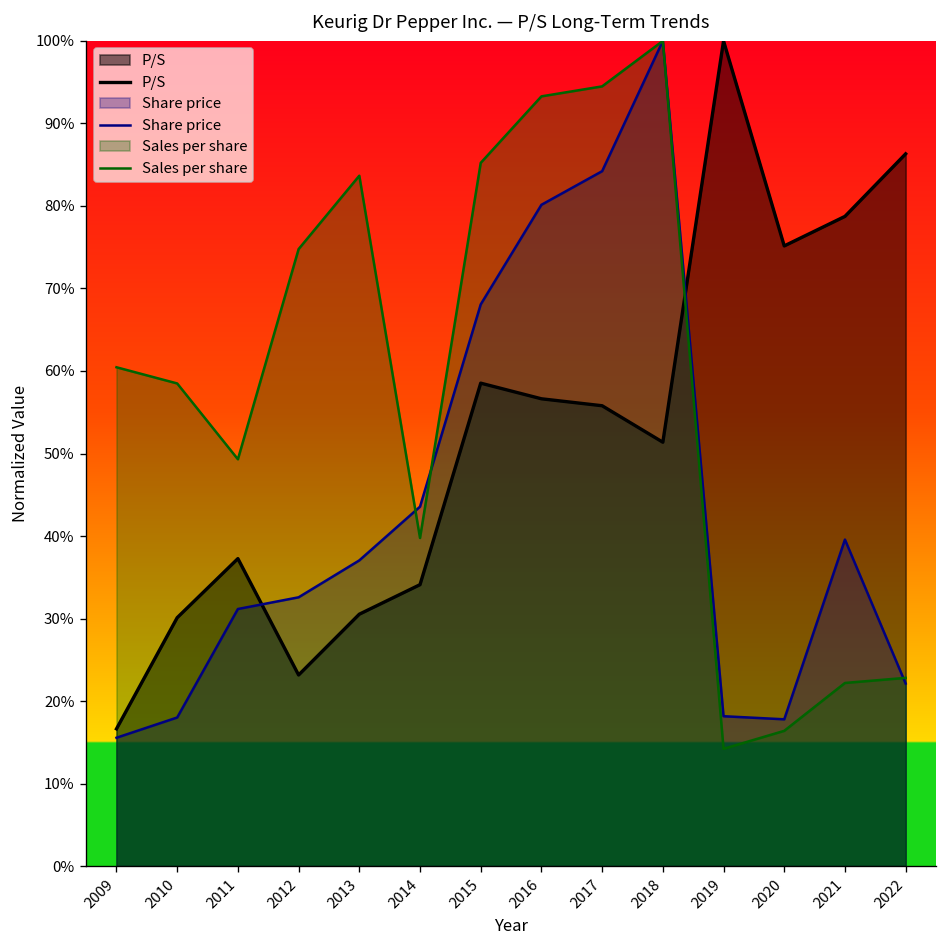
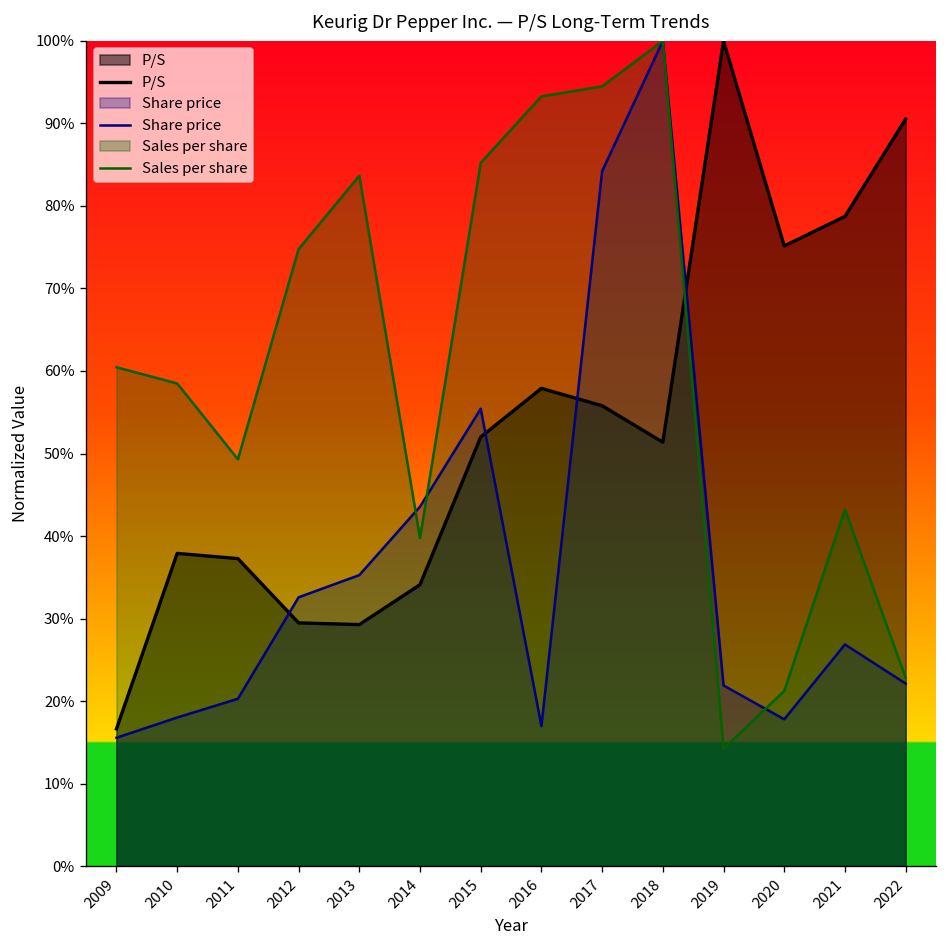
P/S, 2010: 30% -> 38%
Share price, 2011: 31% -> 20%
P/S, 2012: 23% -> 29%
P/S, 2013: 31% -> 29%
Share price, 2013: 37% -> 35%
P/S, 2015: 59% -> 52%
Share price, 2015: 68% -> 55%
P/S, 2016: 57% -> 58%
Share price, 2016: 80% -> 17%
Share price, 2019: 18% -> 22%
Sales per share, 2020: 16% -> 21%
Share price, 2021: 40% -> 27%
Sales per share, 2021: 22% -> 43%
P/S, 2022: 86% -> 91%
